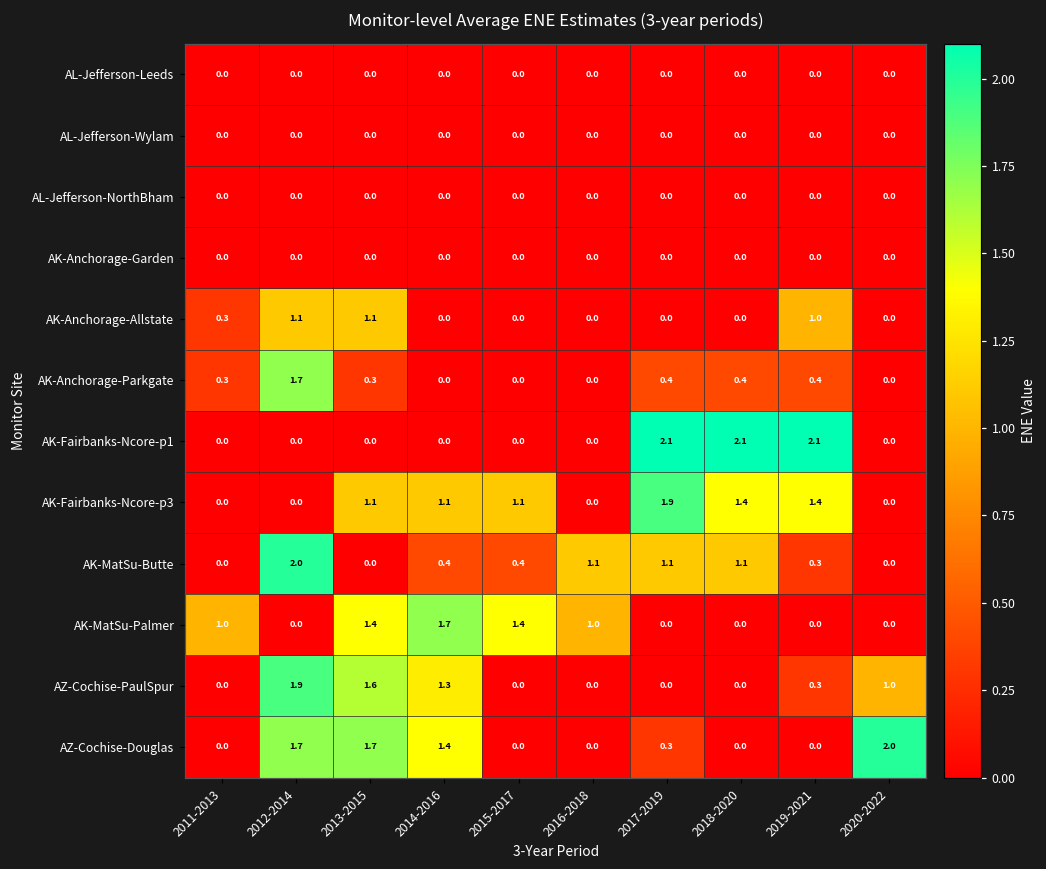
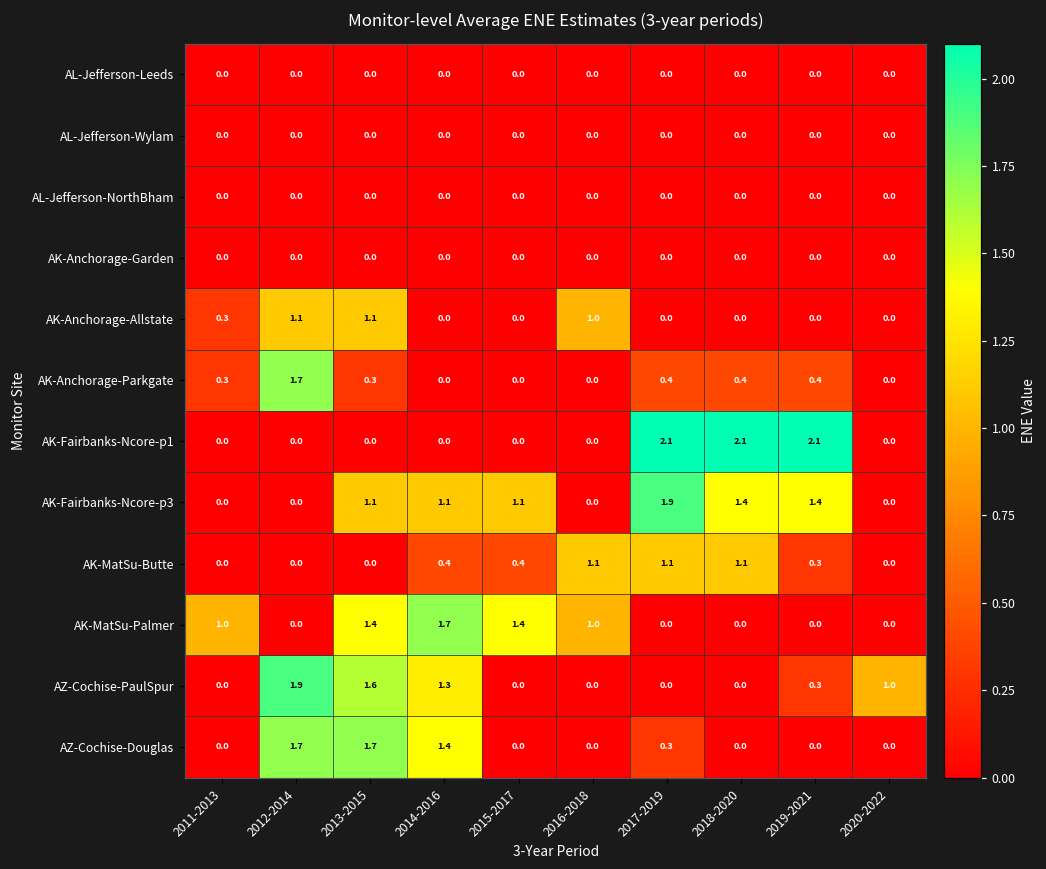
AK-Anchorage-Allstate, 2016-2018: 0.0 -> 1.0
AK-Anchorage-Allstate, 2019-2021: 1.0 -> 0.0
AK-MatSu-Butte, 2012-2014: 2.0 -> 0.0
AZ-Cochise-Douglas, 2020-2022: 2.0 -> 0.0
